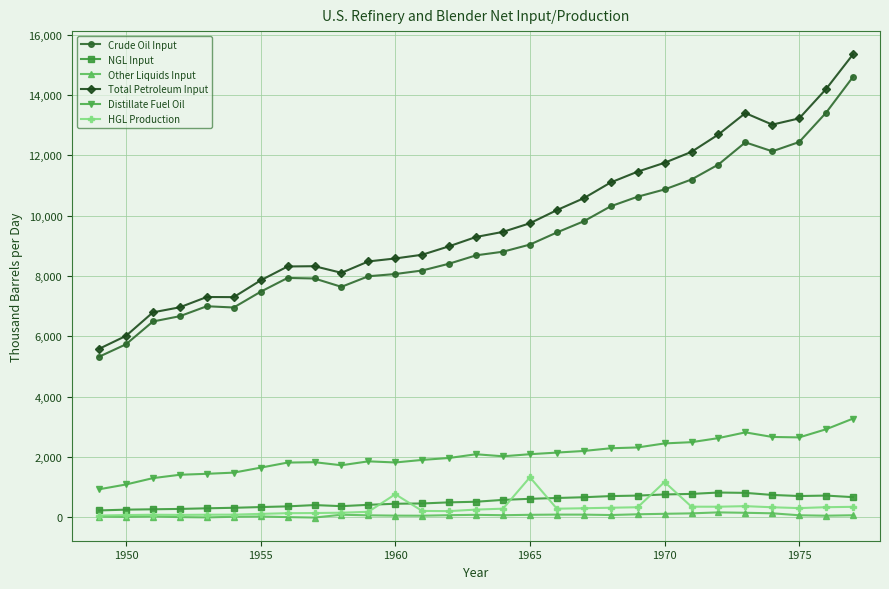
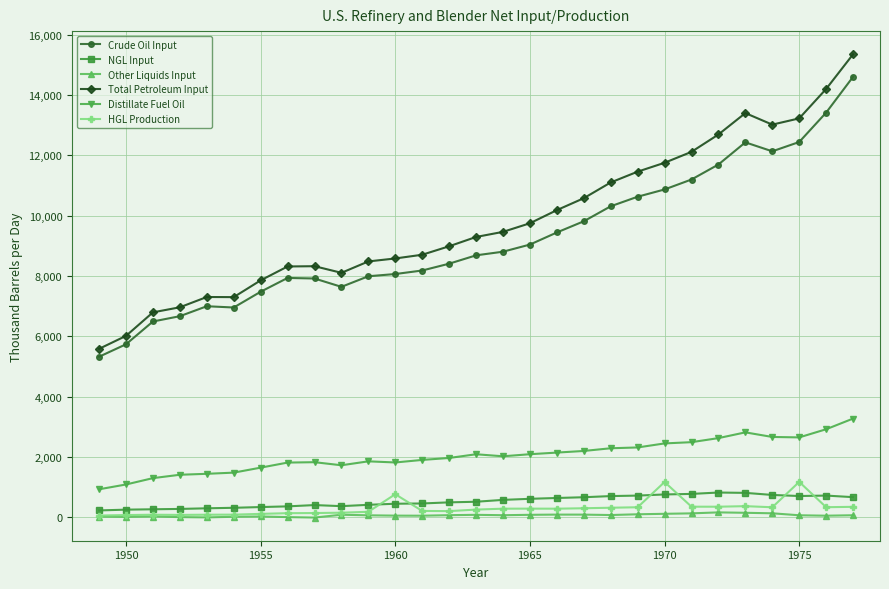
HGL Production, 1965: 1,300 -> 300
HGL Production, 1975: 300 -> 1,200
